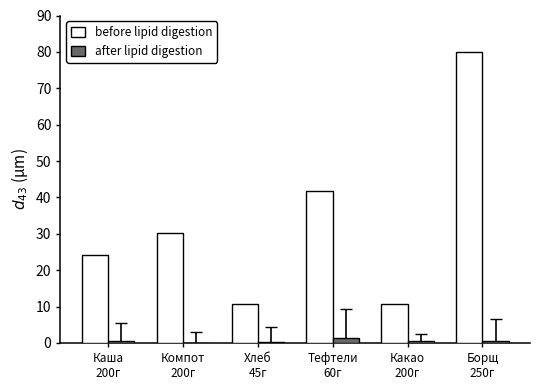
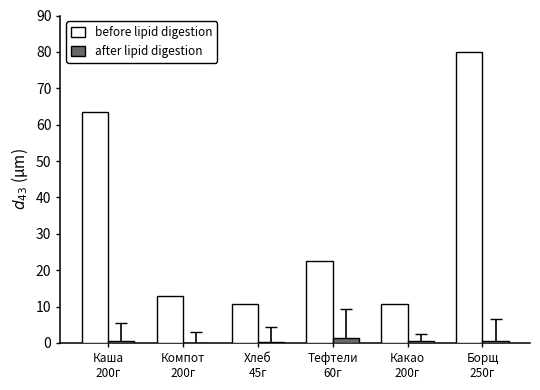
before lipid digestion, Каша 200г: 24 -> 63
before lipid digestion, Компот 200г: 30 -> 13
before lipid digestion, Тефтели 60г: 42 -> 22
